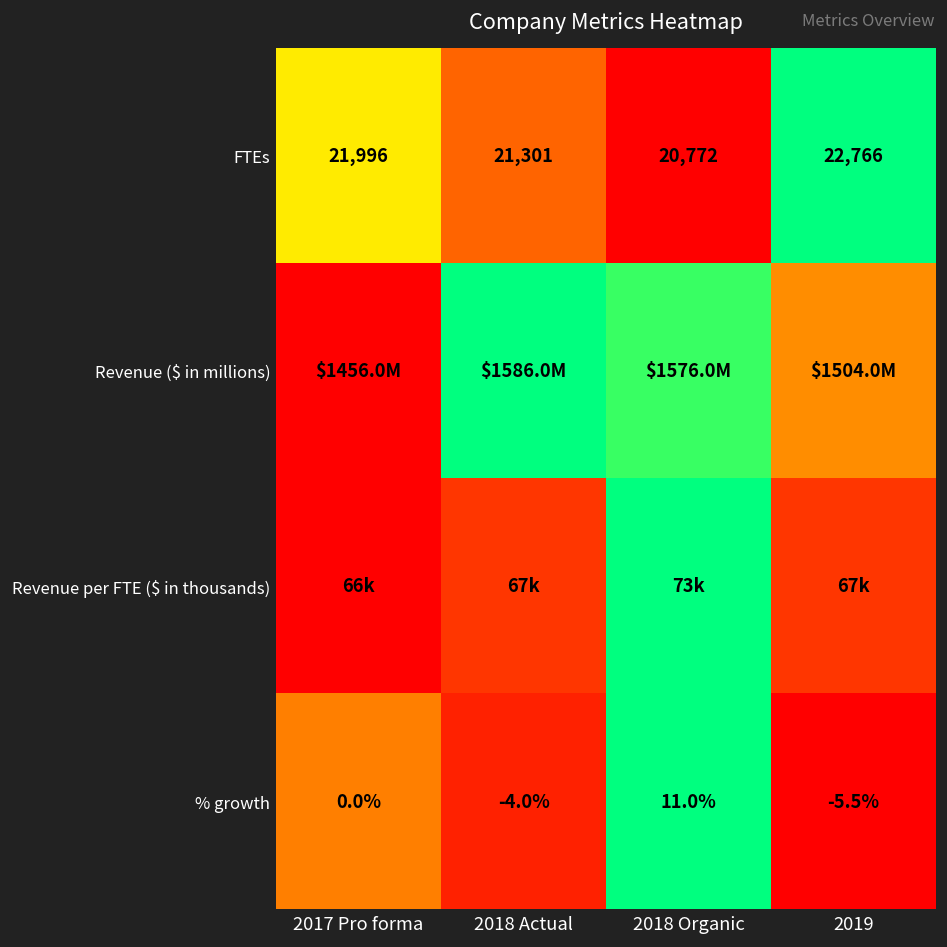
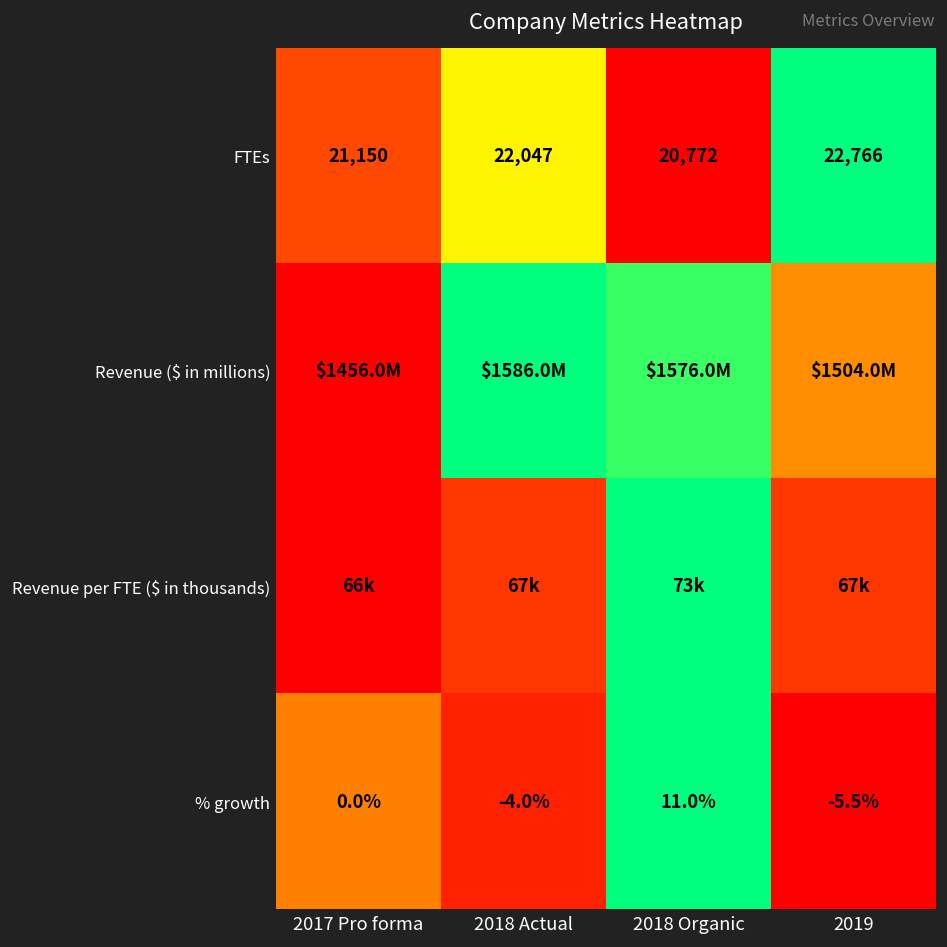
FTEs, 2017 Pro forma: 21,996 -> 21,150
FTEs, 2018 Actual: 21,301 -> 22,047
